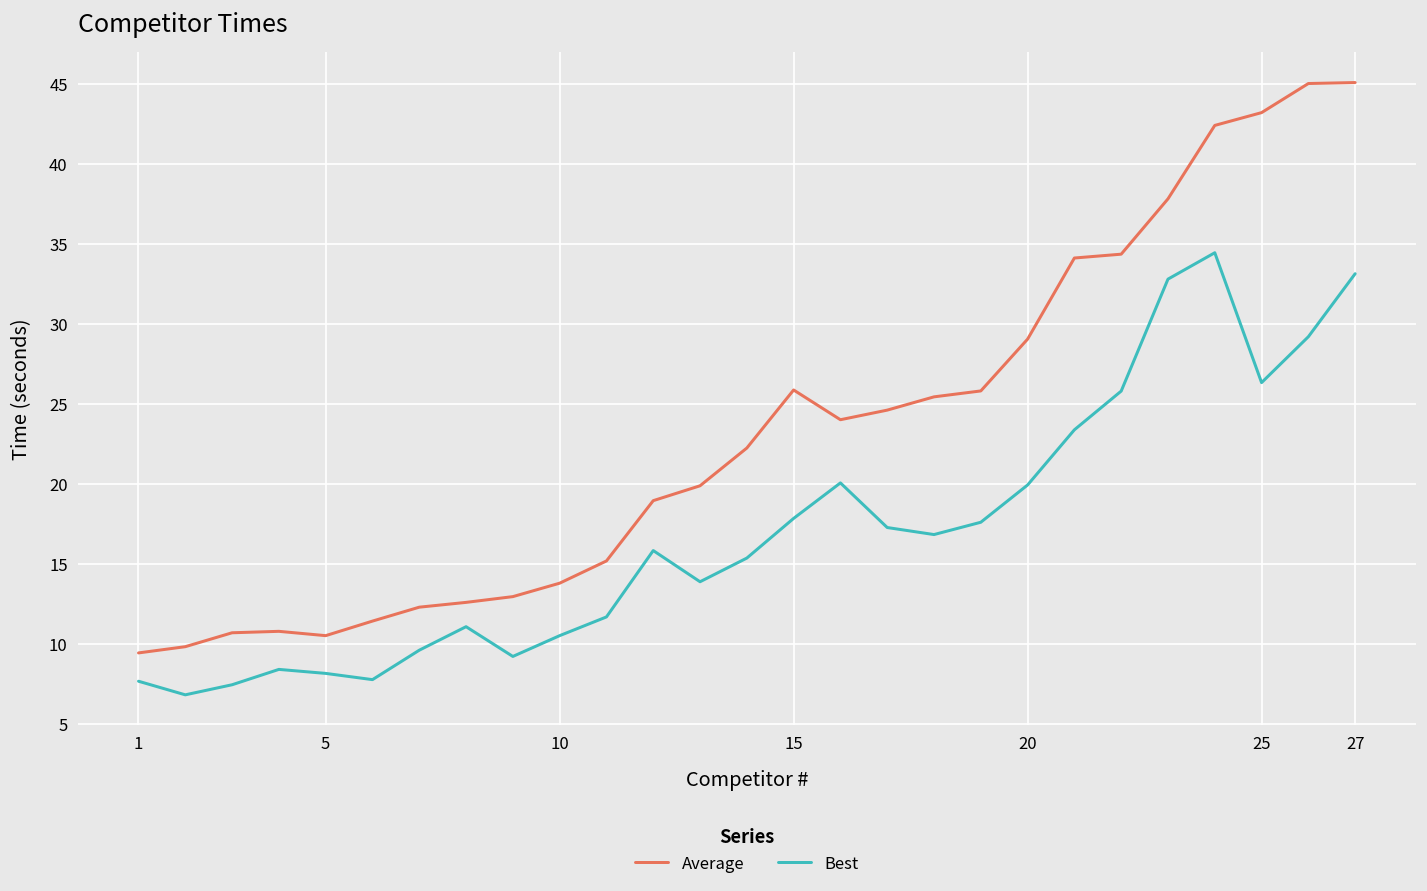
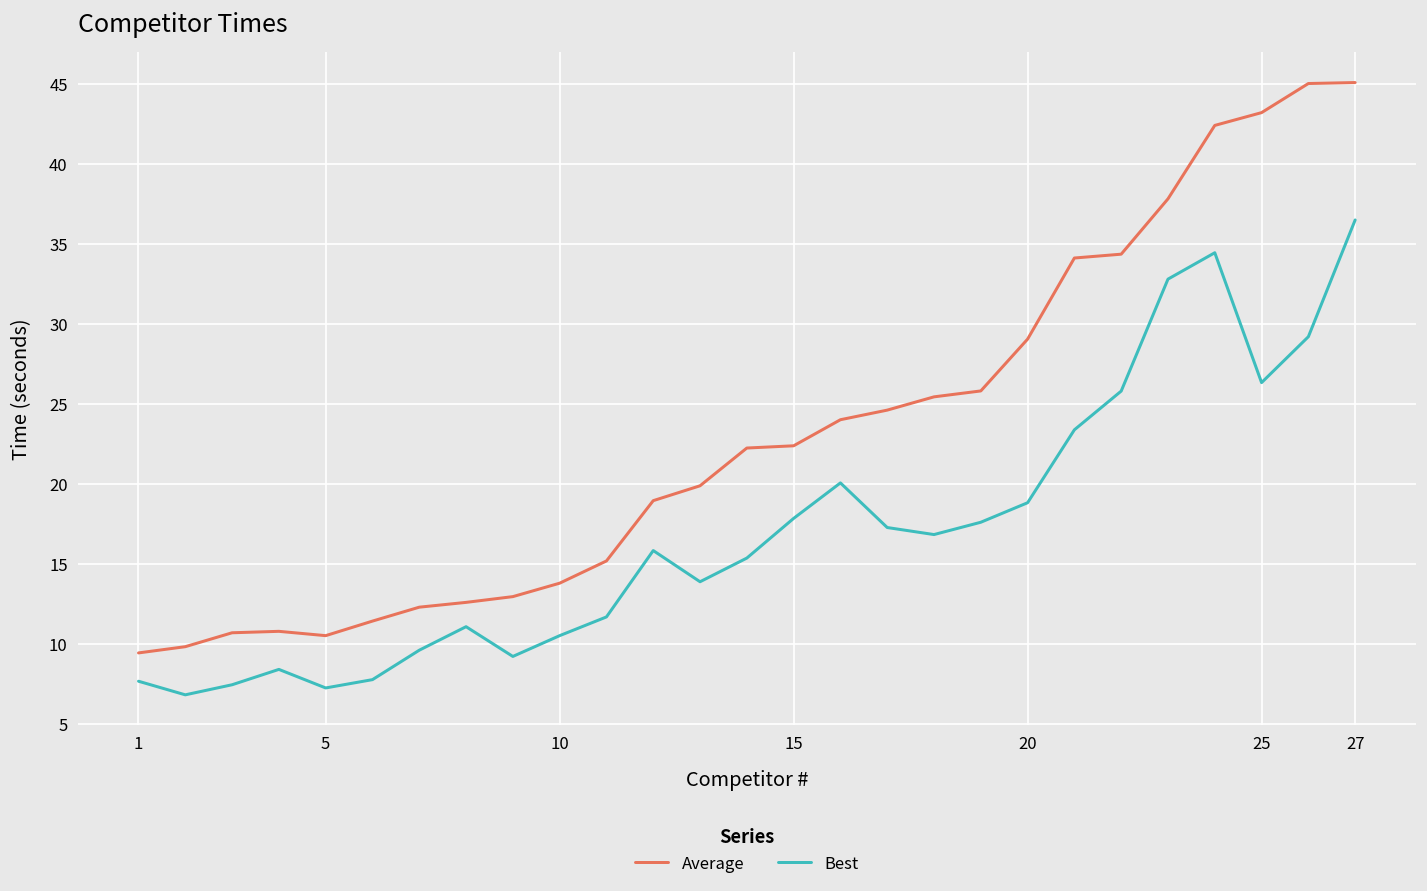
Best, 5: 8.2 -> 7.2
Average, 15: 25.9 -> 22.4
Best, 20: 19.9 -> 18.8
Best, 27: 33.1 -> 36.5
